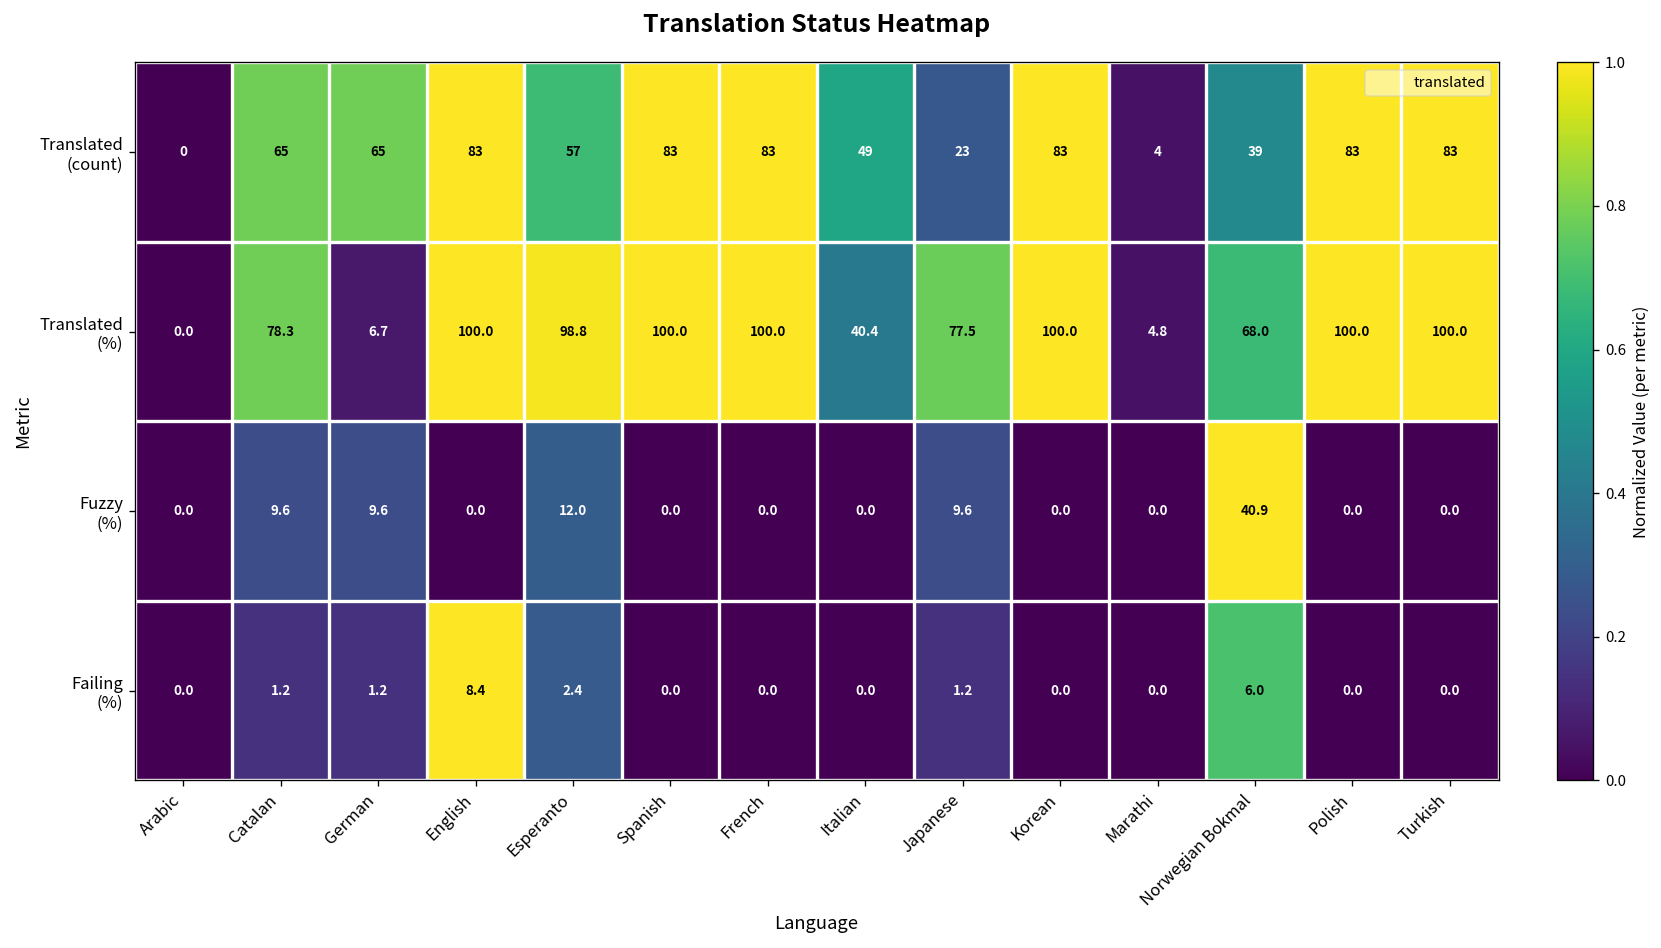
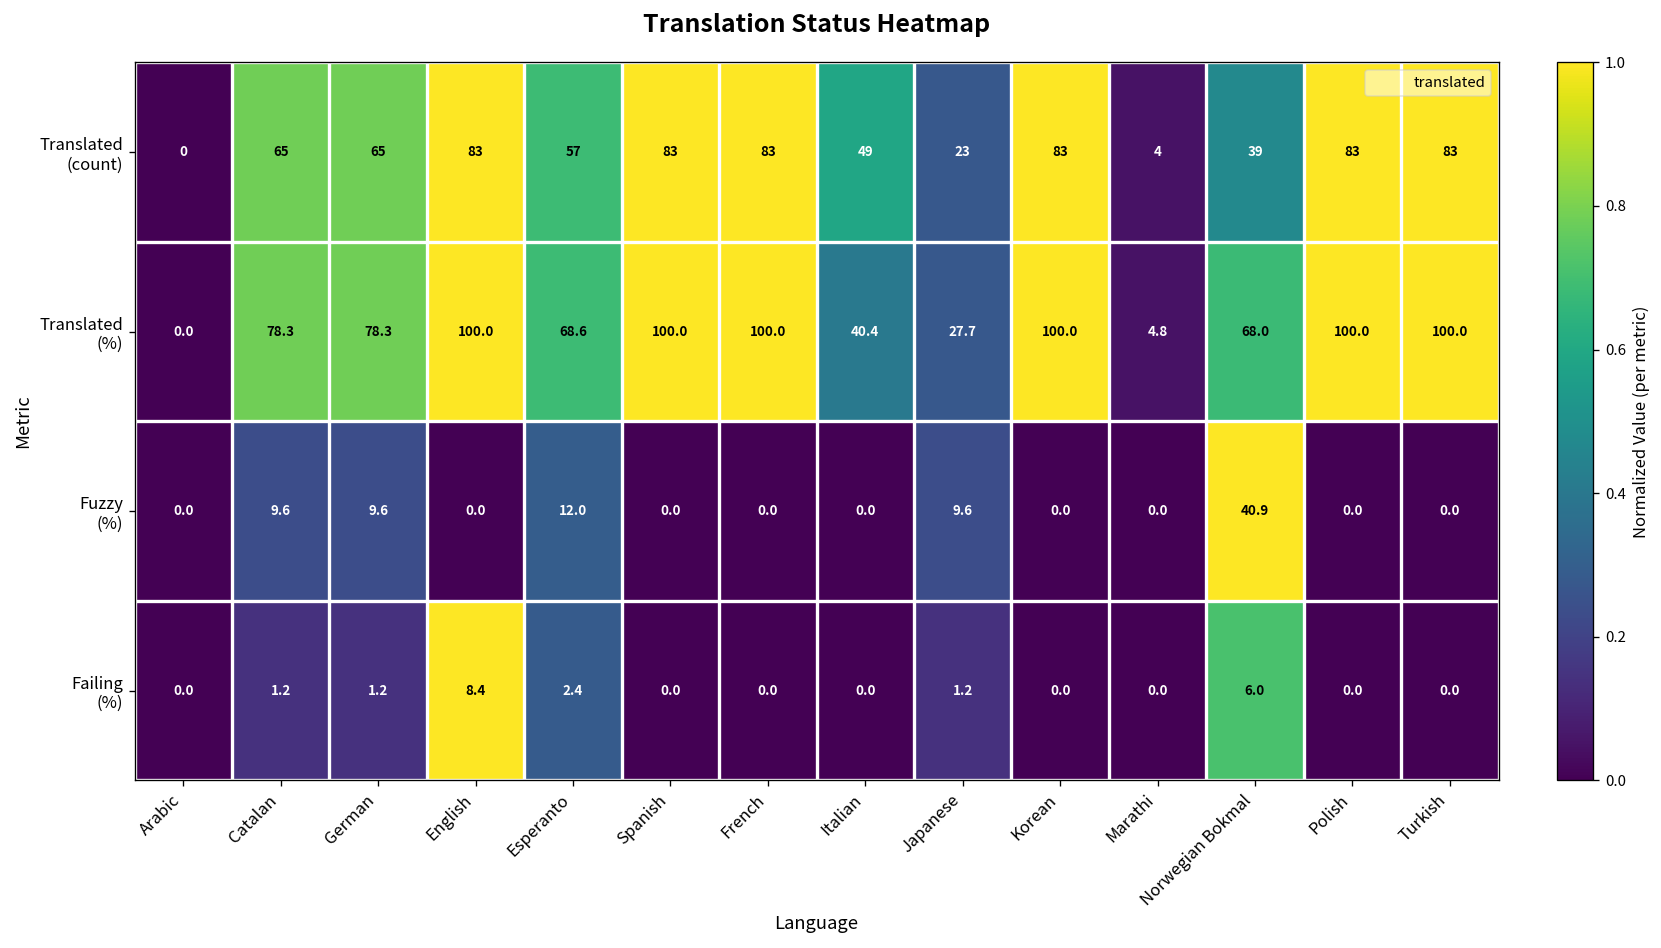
Translated (%), German: 6.7 -> 78.3
Translated (%), Esperanto: 98.8 -> 68.6
Translated (%), Japanese: 77.5 -> 27.7
